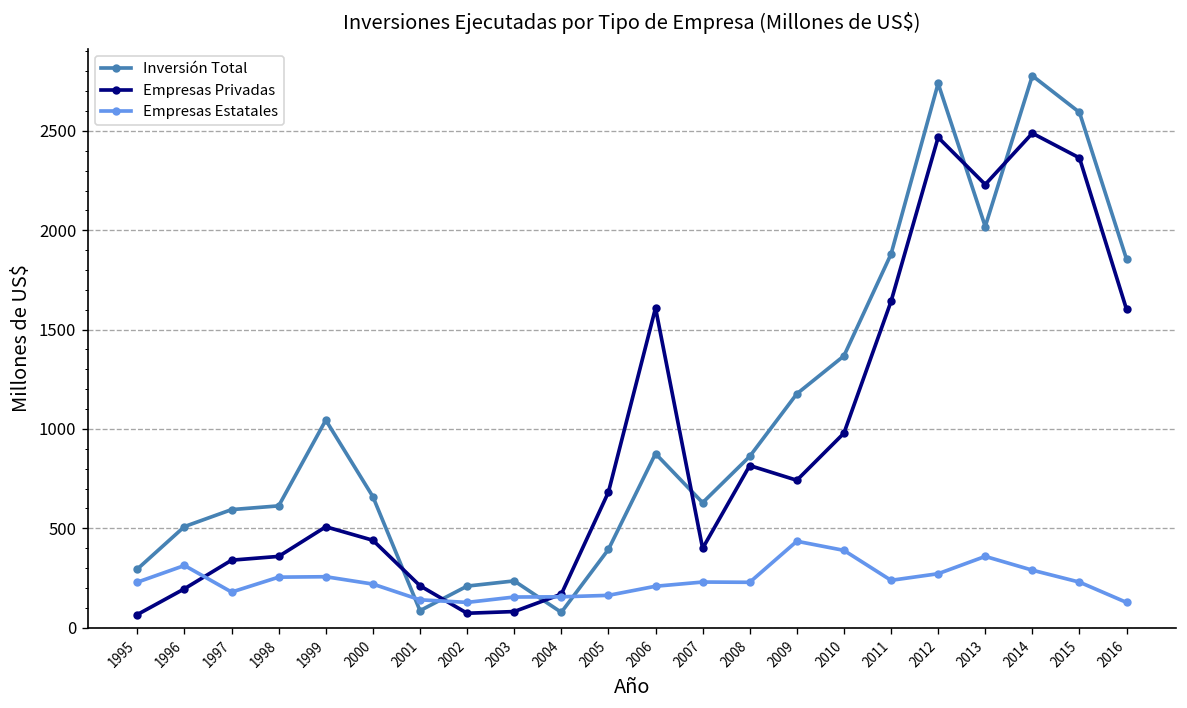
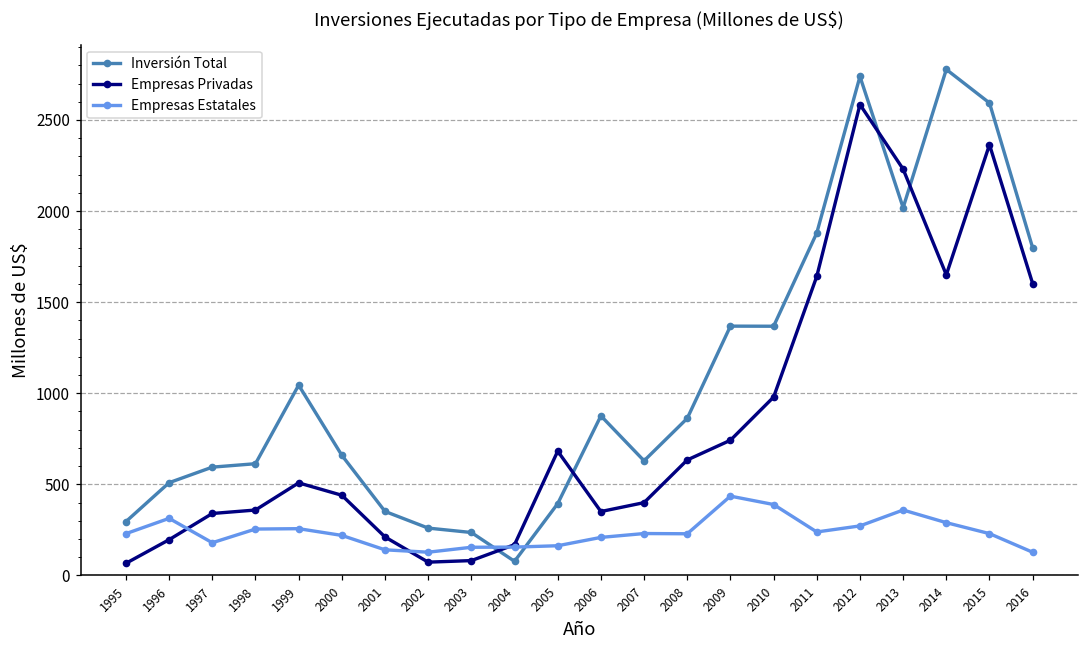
Inversión Total, 2001: 90 -> 350
Inversión Total, 2002: 210 -> 260
Empresas Privadas, 2006: 1610 -> 350
Empresas Privadas, 2008: 820 -> 630
Inversión Total, 2009: 1180 -> 1370
Empresas Privadas, 2012: 2470 -> 2590
Empresas Privadas, 2014: 2490 -> 1650
Inversión Total, 2016: 1850 -> 1800
